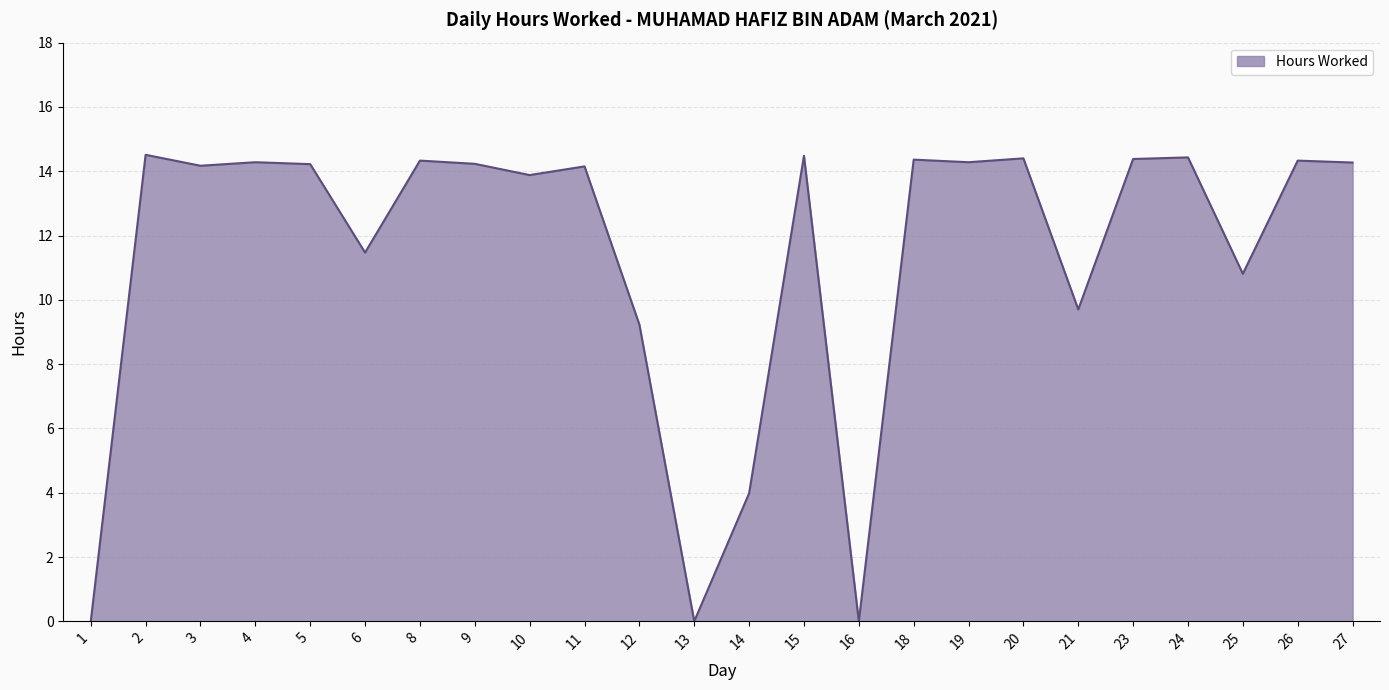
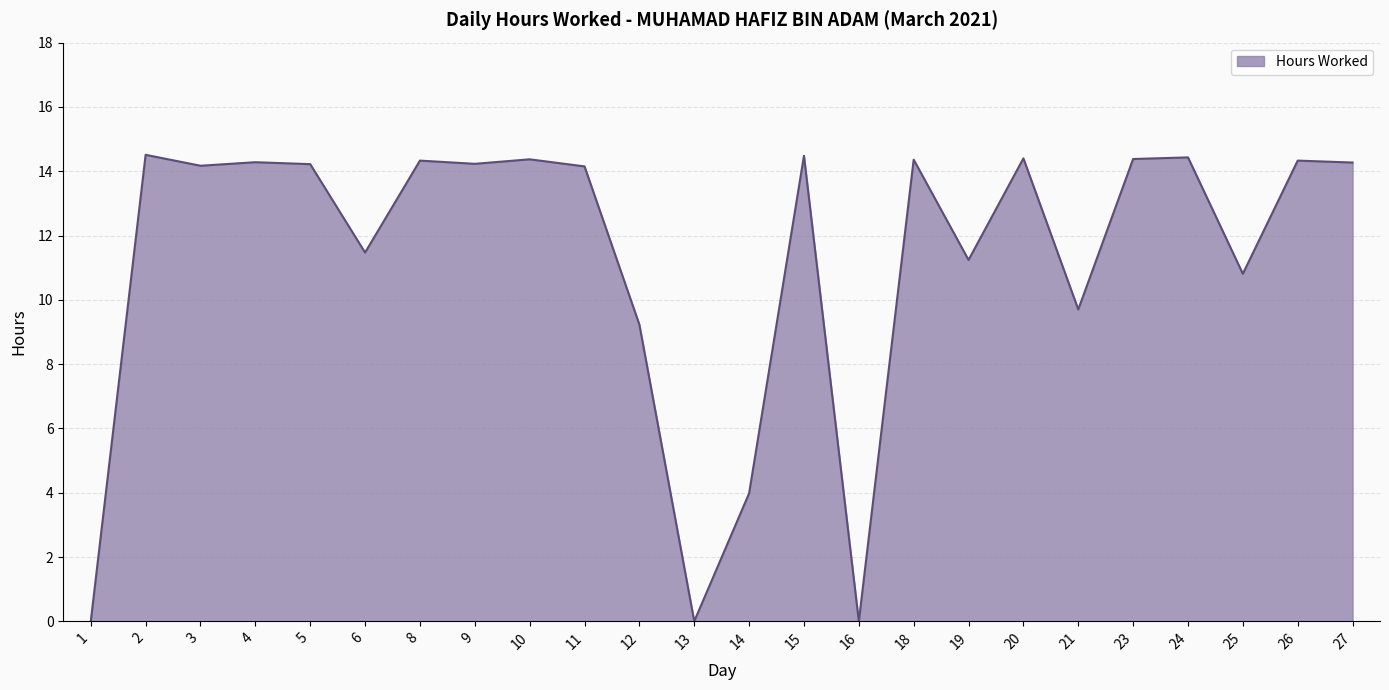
10: 13.9 -> 14.4
19: 14.3 -> 11.2
